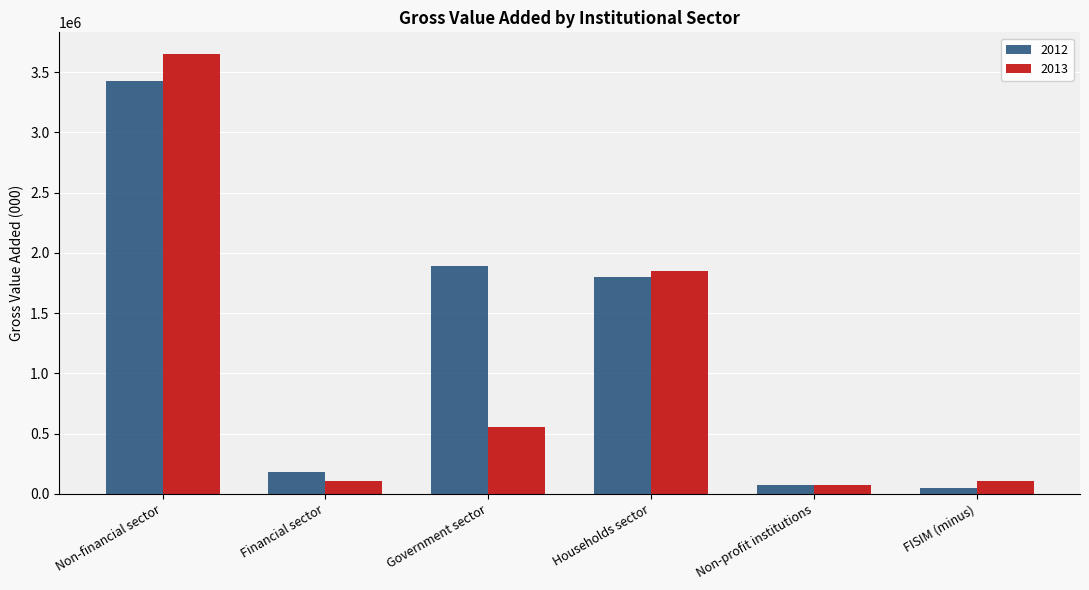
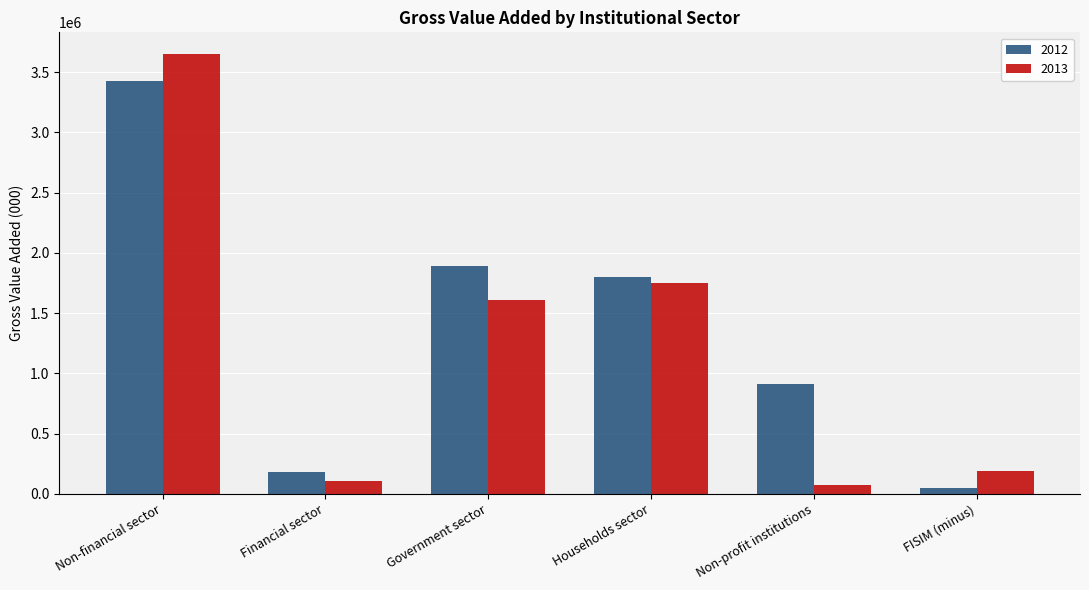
2013, Government sector: 550000 -> 1610000
2013, Households sector: 1850000 -> 1750000
2012, Non-profit institutions: 70000 -> 910000
2013, FISIM (minus): 100000 -> 190000
